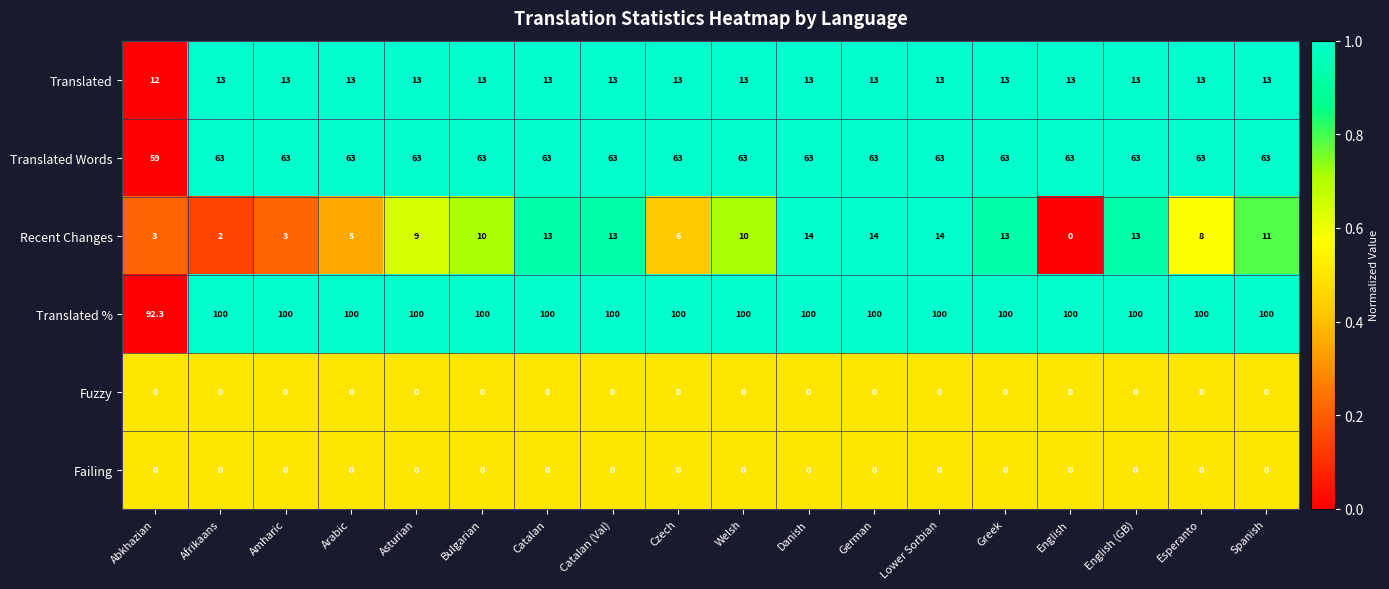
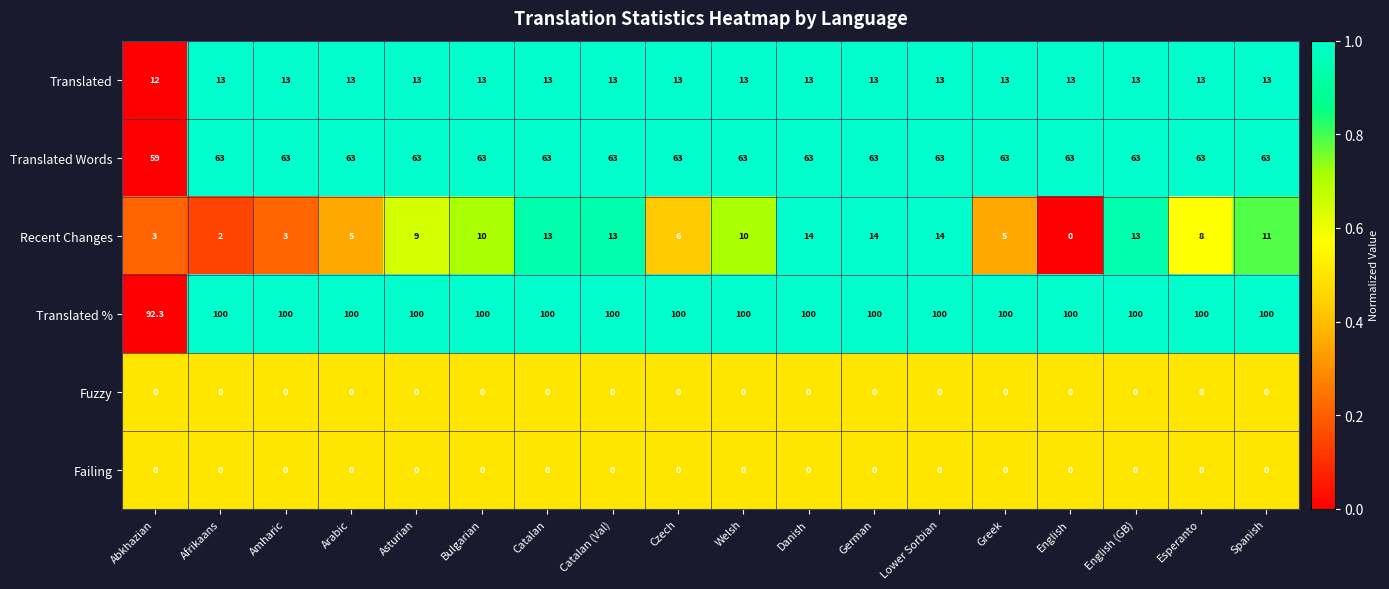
Recent Changes, Greek: 13 -> 5
